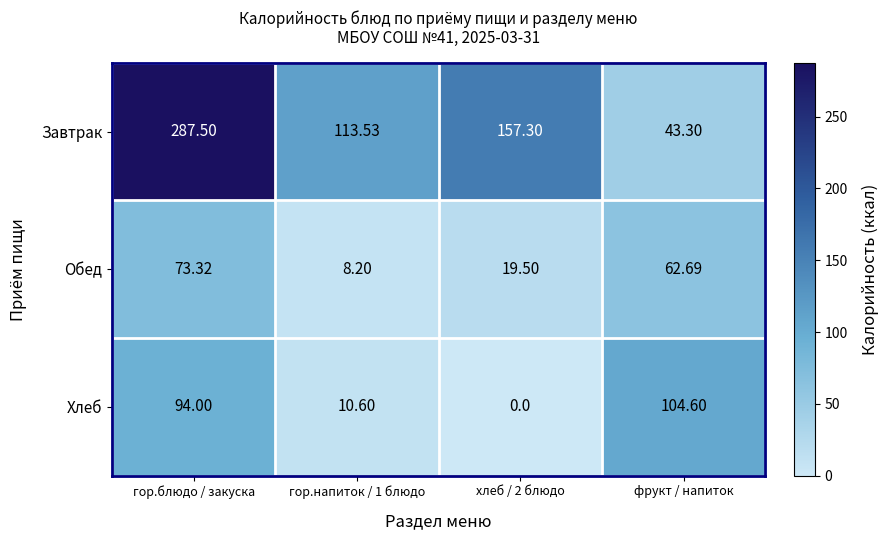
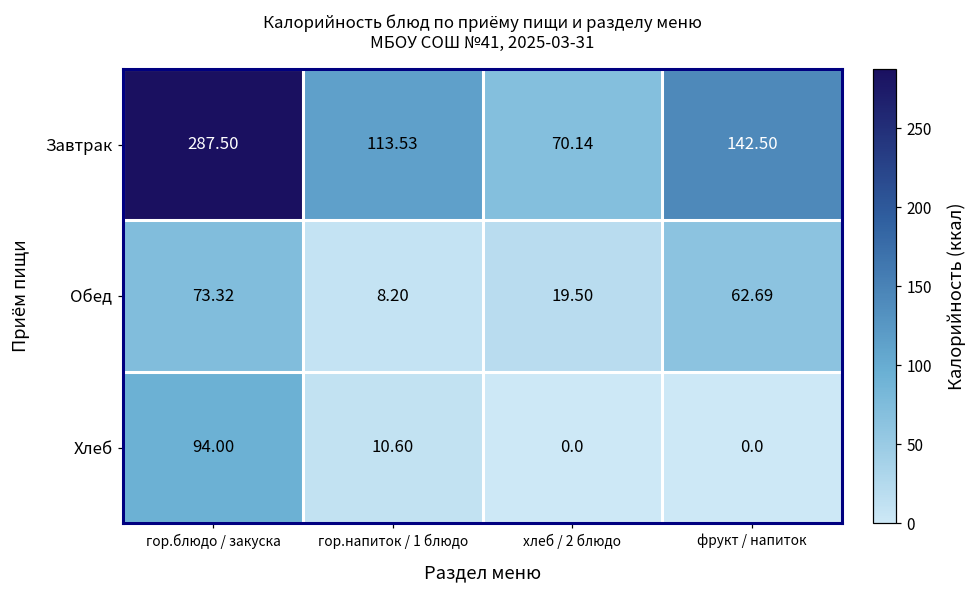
Завтрак, хлеб / 2 блюдо: 157.30 -> 70.14
Завтрак, фрукт / напиток: 43.30 -> 142.50
Хлеб, фрукт / напиток: 104.60 -> 0.0
